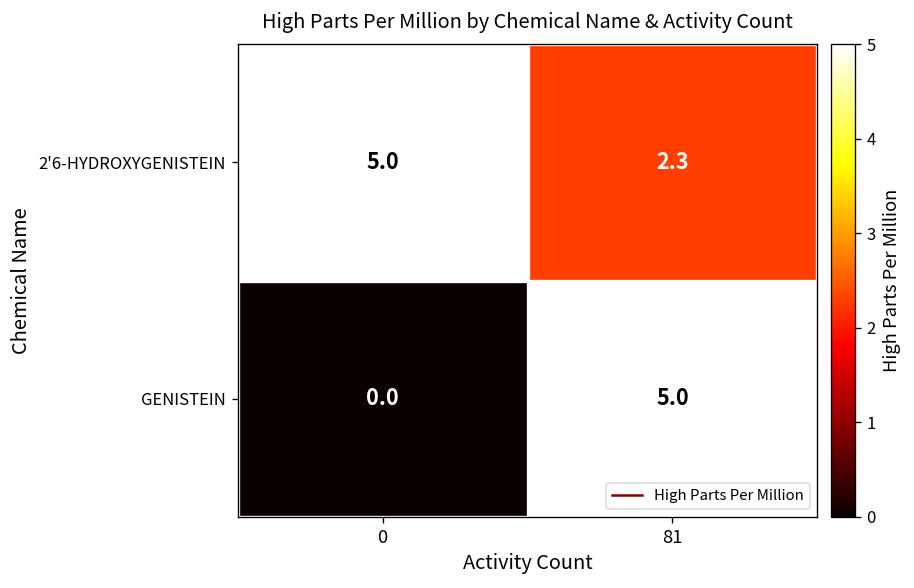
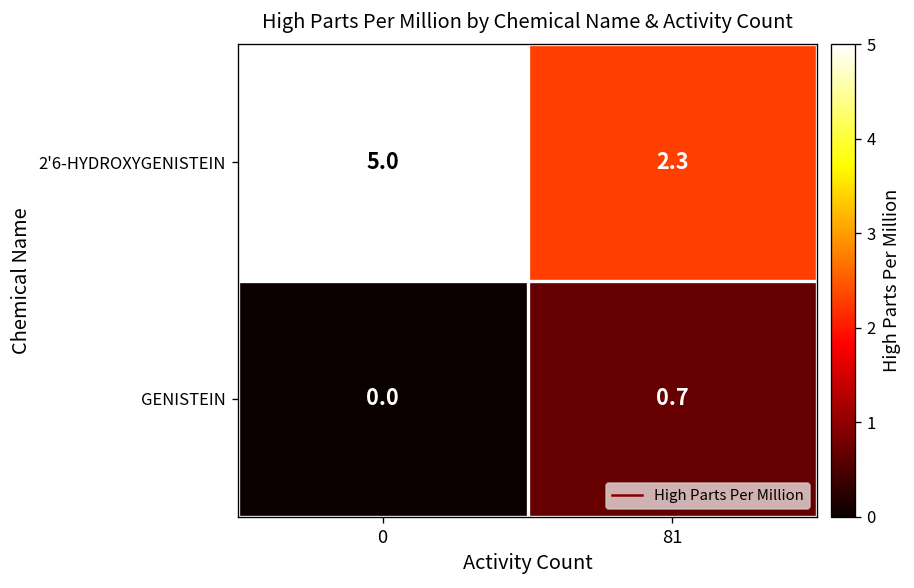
GENISTEIN, 81: 5.0 -> 0.7
